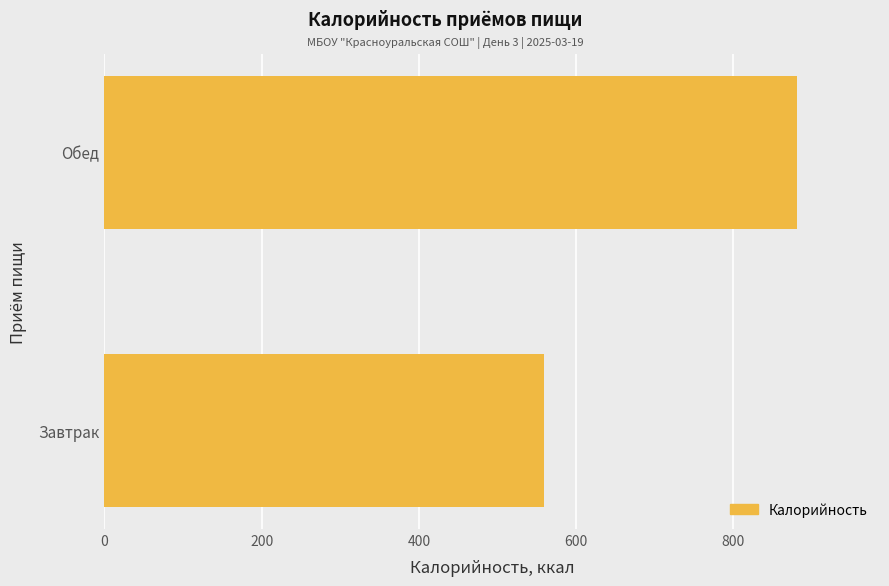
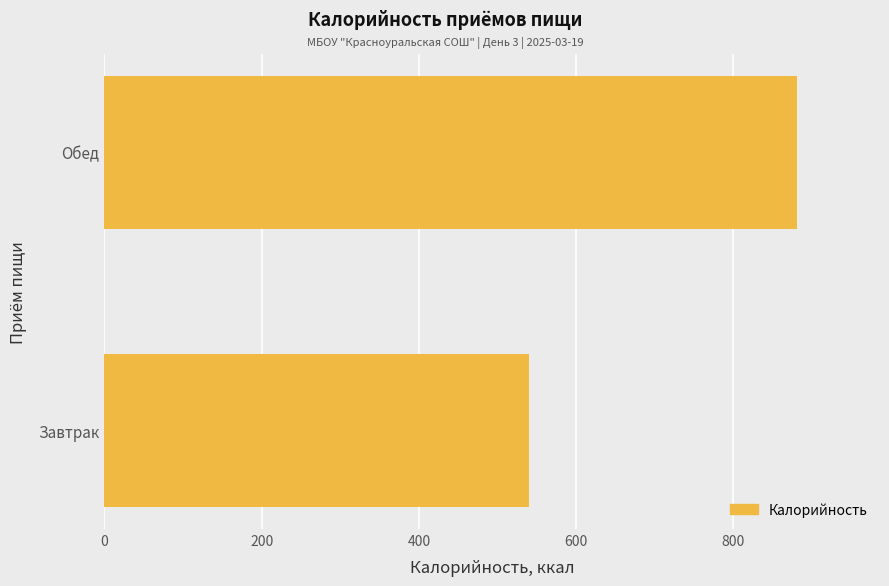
Завтрак: 560 -> 540
